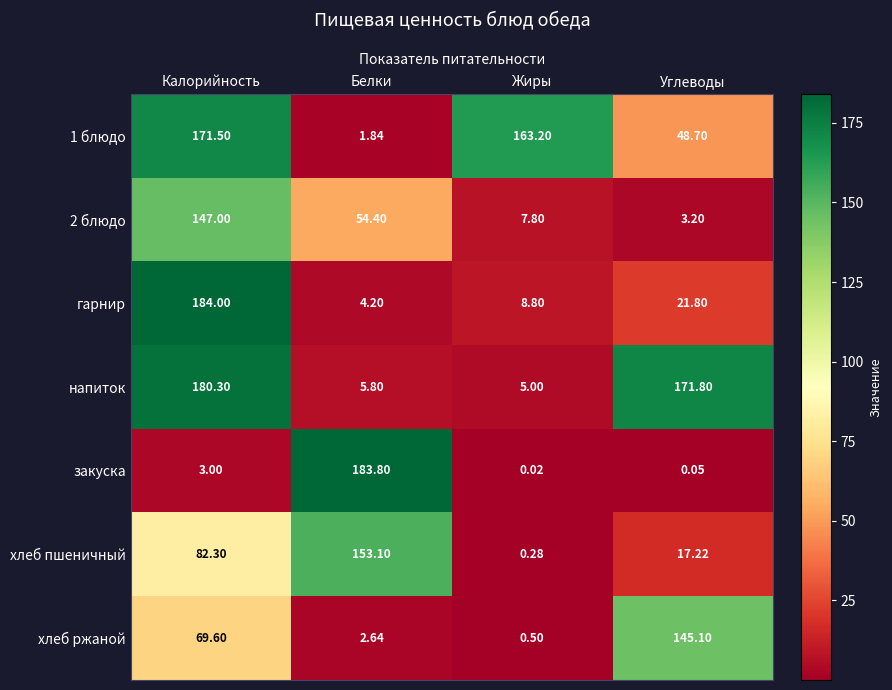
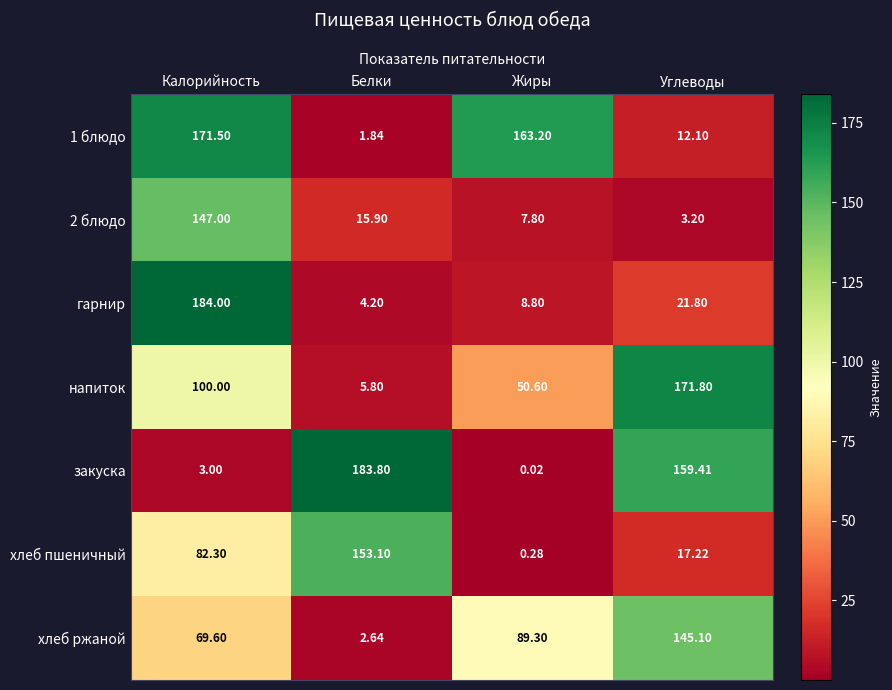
1 блюдо, Углеводы: 48.70 -> 12.10
2 блюдо, Белки: 54.40 -> 15.90
напиток, Калорийность: 180.30 -> 100.00
напиток, Жиры: 5.00 -> 50.60
закуска, Углеводы: 0.05 -> 159.41
хлеб ржаной, Жиры: 0.50 -> 89.30
